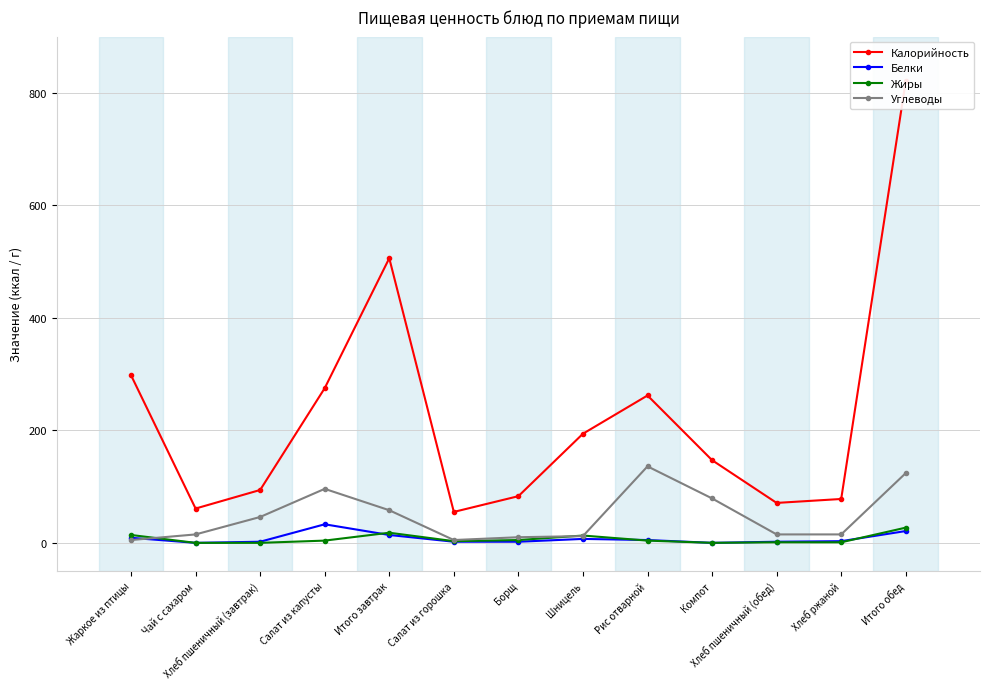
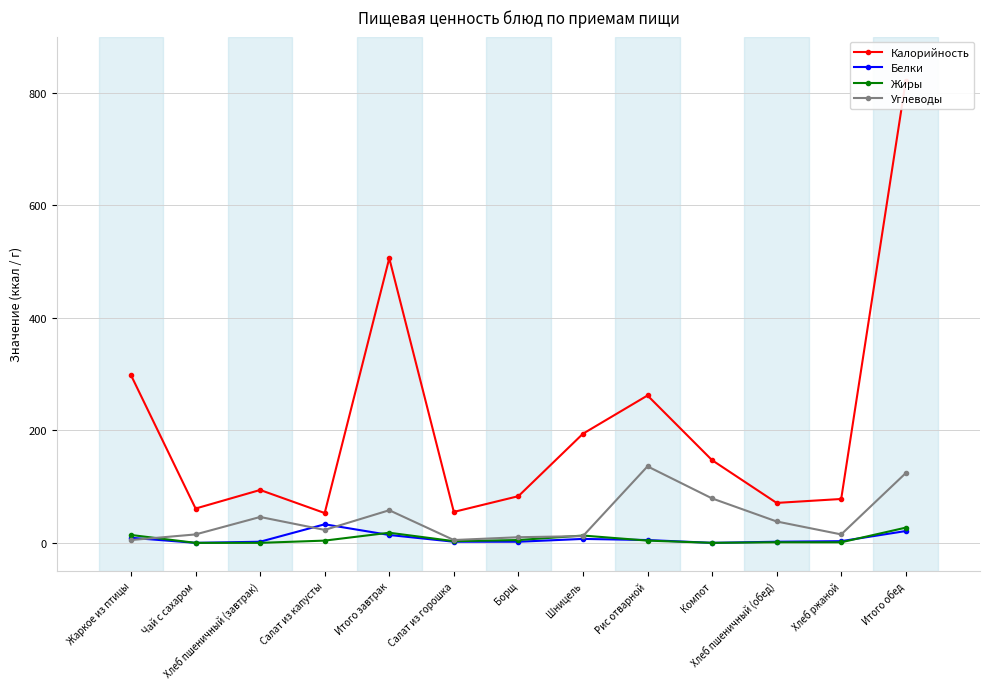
Калорийность, Салат из капусты: 280 -> 50
Углеводы, Салат из капусты: 100 -> 20
Углеводы, Хлеб пшеничный (обед): 20 -> 40
